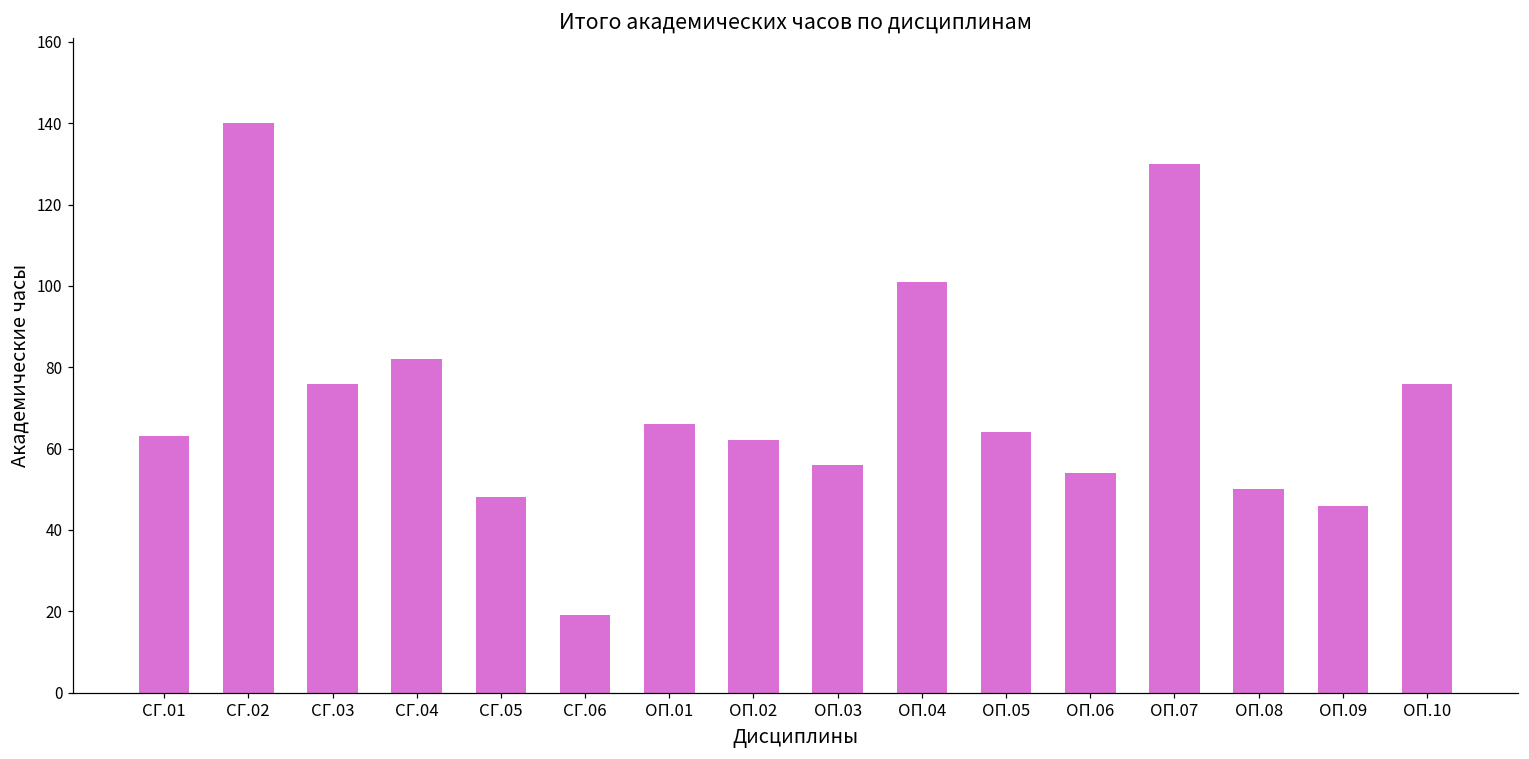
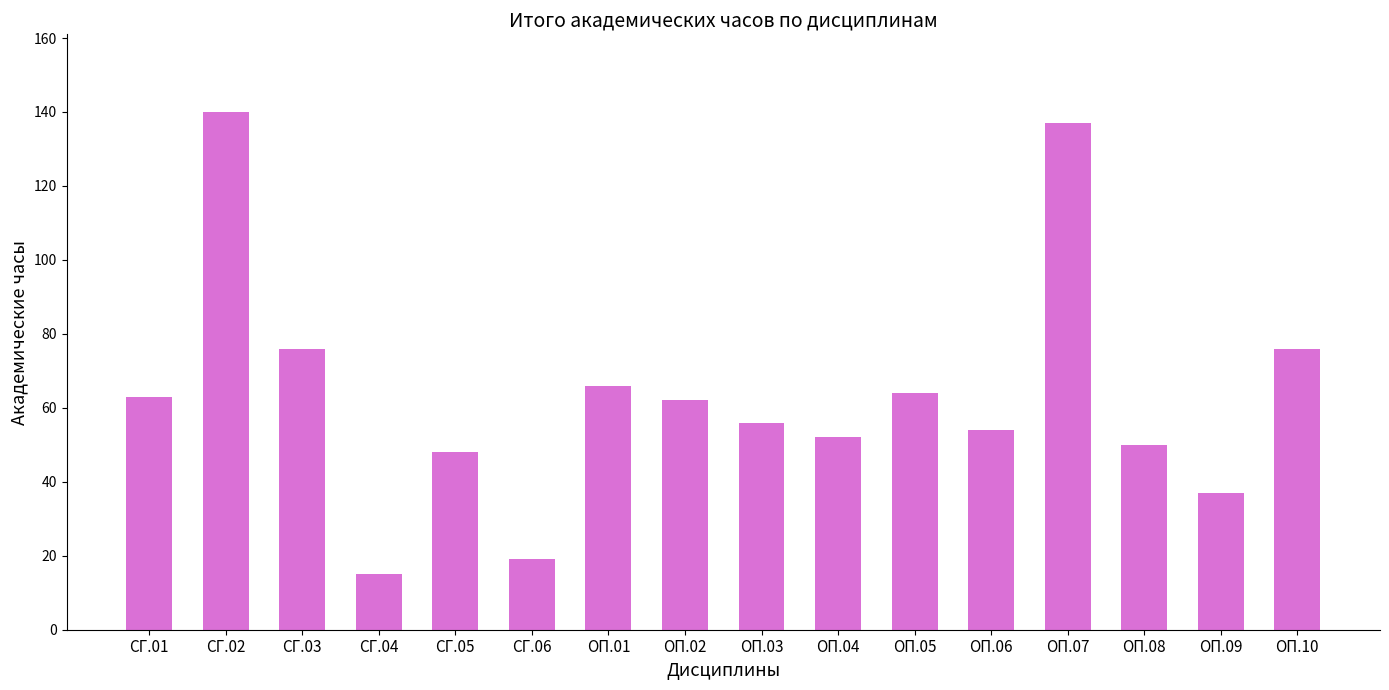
СГ.04: 82 -> 15
ОП.04: 101 -> 52
ОП.07: 130 -> 137
ОП.09: 46 -> 37
